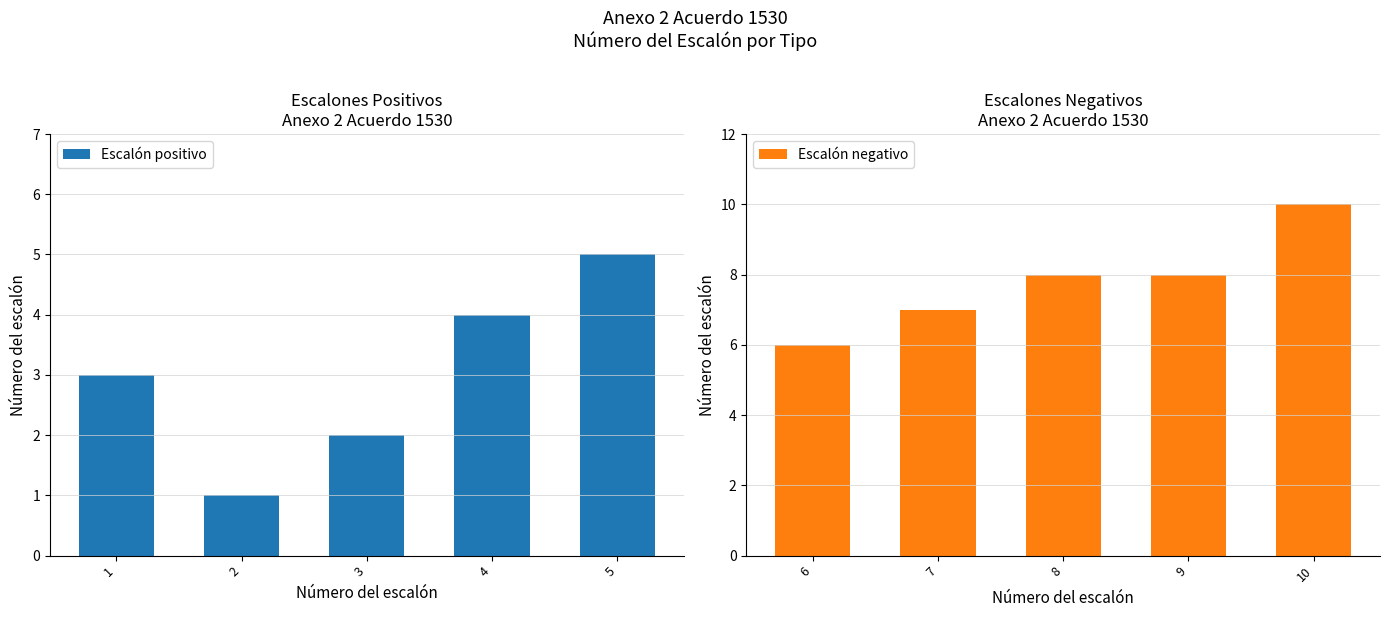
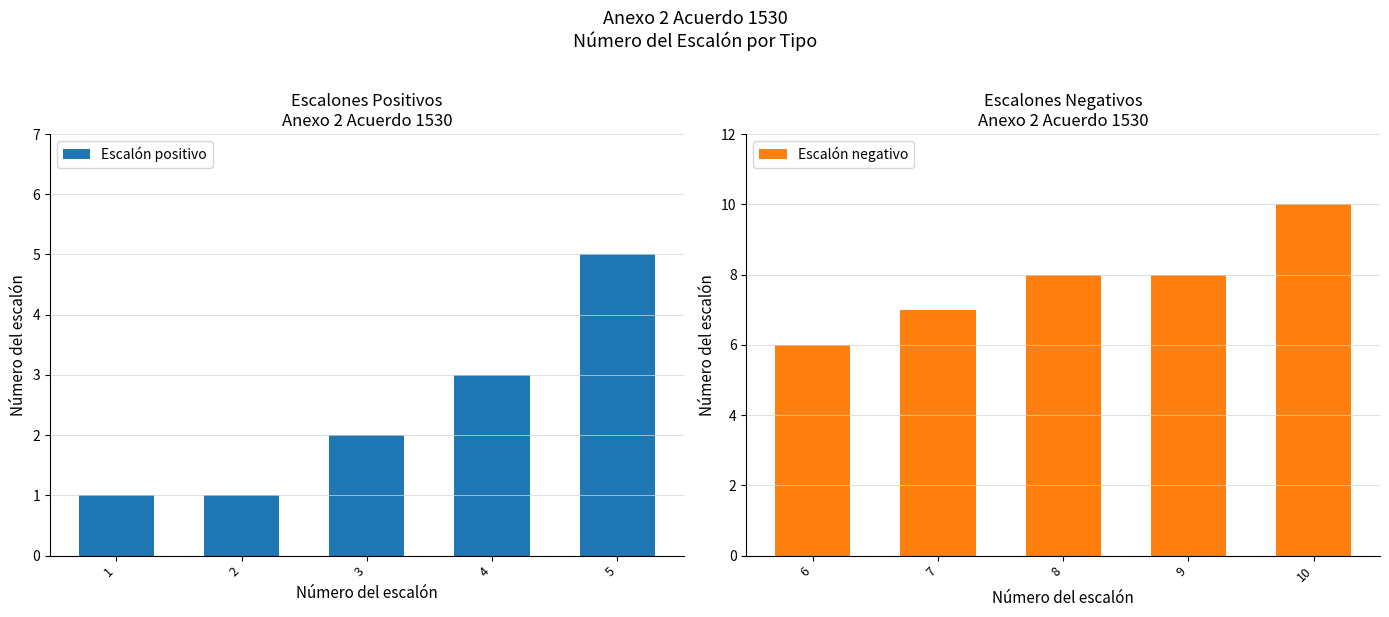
Escalones Positivos Anexo 2 Acuerdo 1530, 1: 3 -> 1
Escalones Positivos Anexo 2 Acuerdo 1530, 4: 4 -> 3
